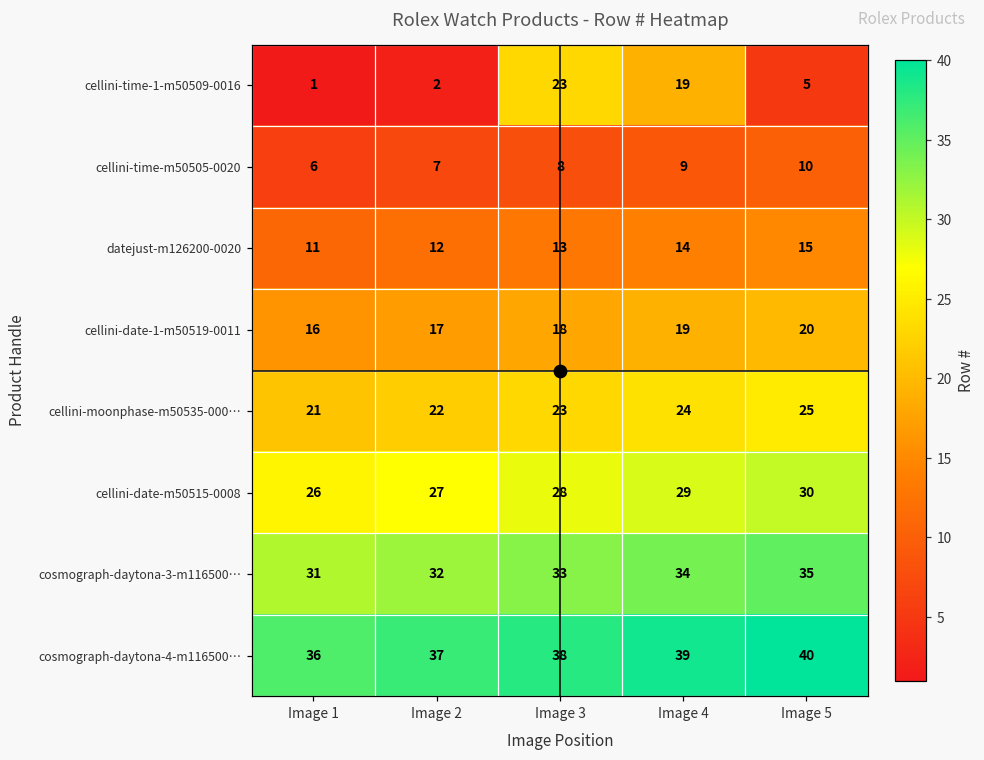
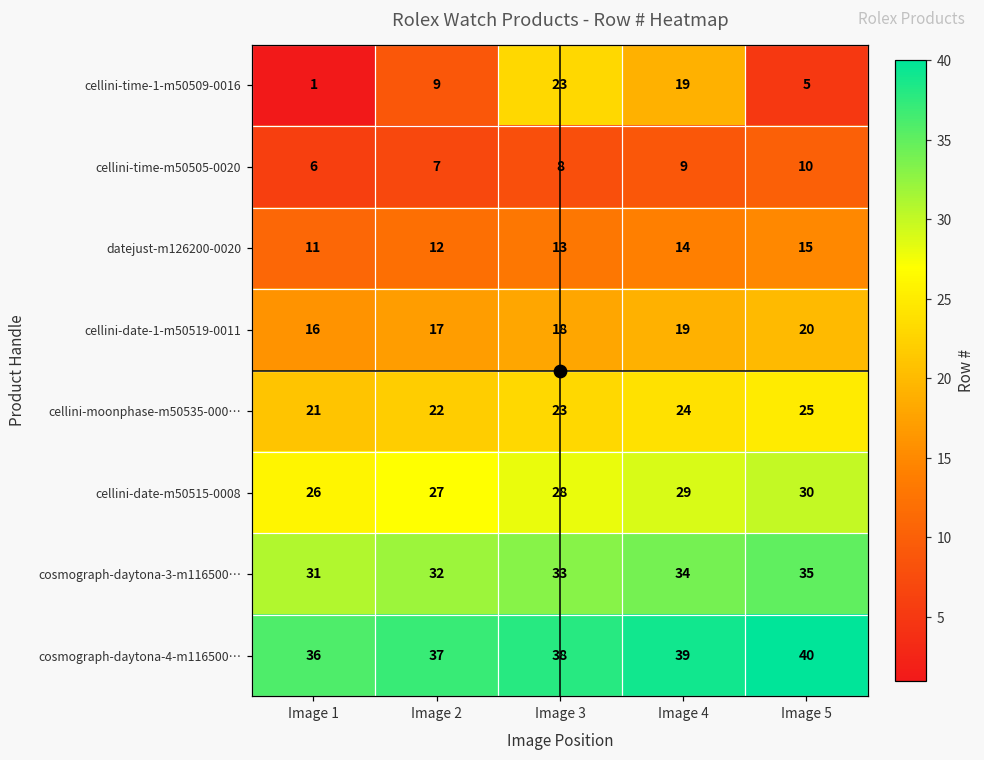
cellini-time-1-m50509-0016, Image 2: 2 -> 9
